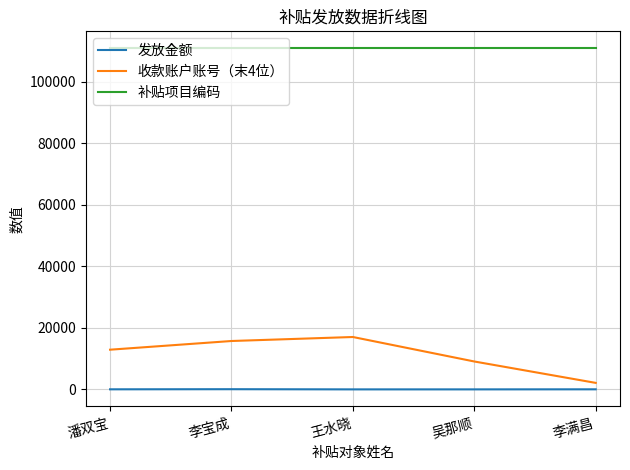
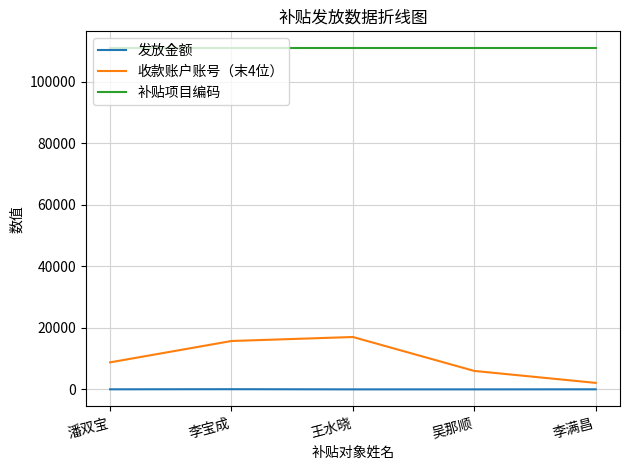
收款账户账号（末4位）, 潘双宝: 13000 -> 9000
收款账户账号（末4位）, 吴那顺: 9000 -> 6000
